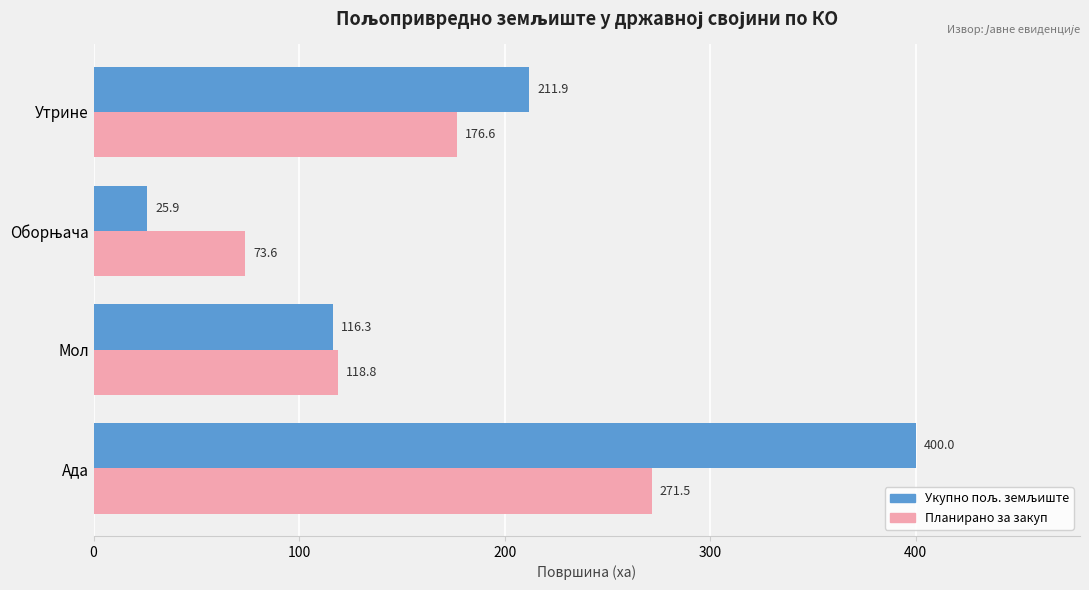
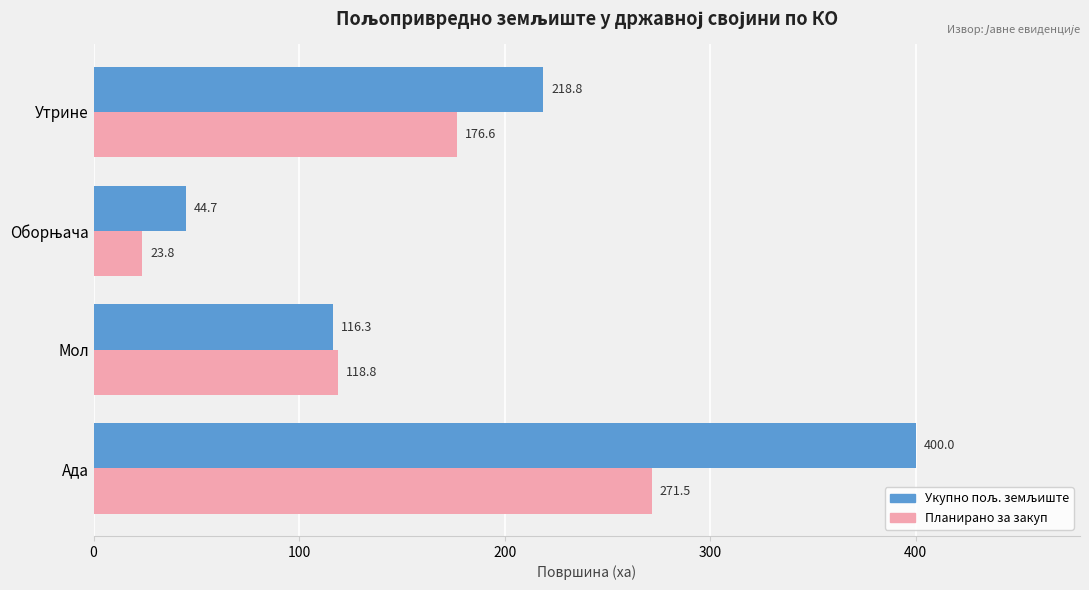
Укупно пољ. земљиште, Утрине: 211.9 -> 218.8
Укупно пољ. земљиште, Оборњача: 25.9 -> 44.7
Планирано за закуп, Оборњача: 73.6 -> 23.8
